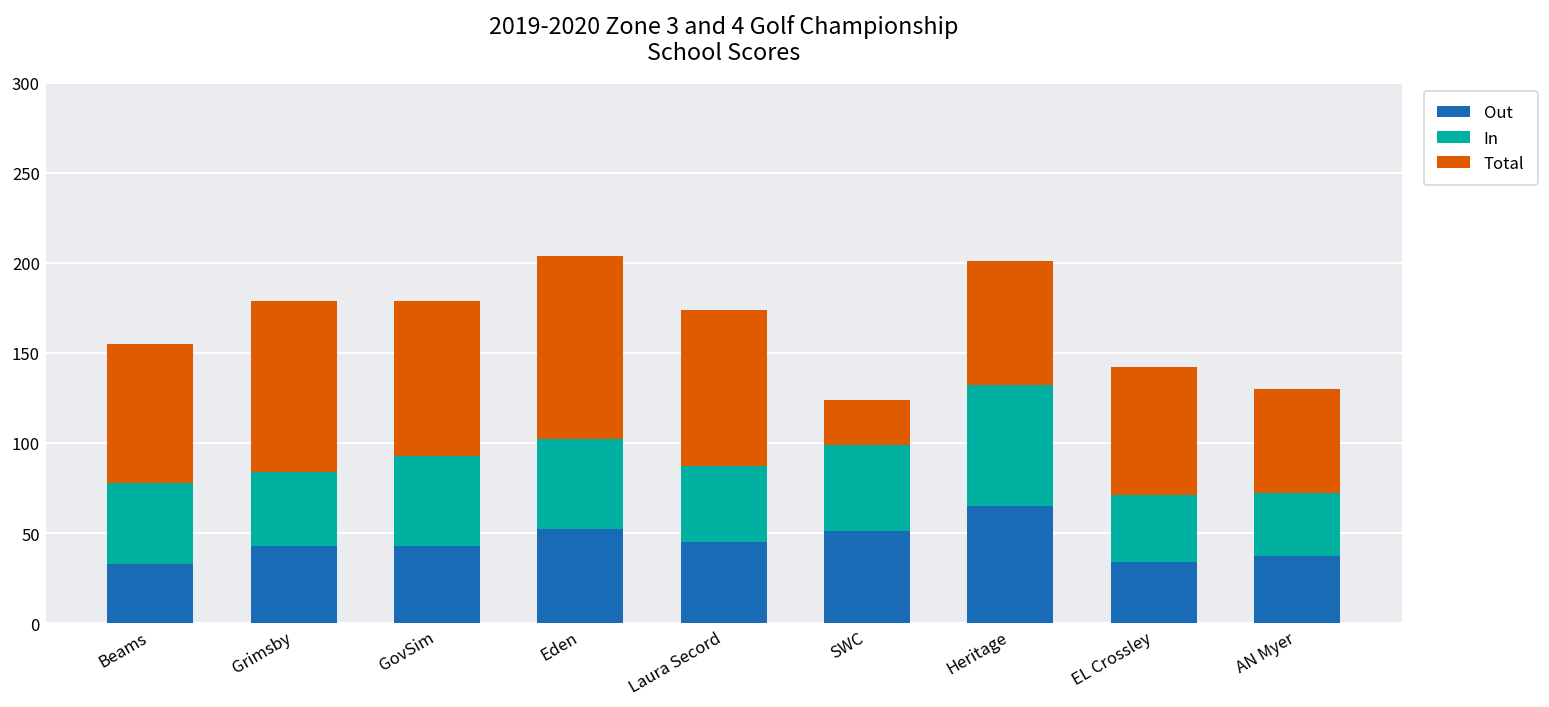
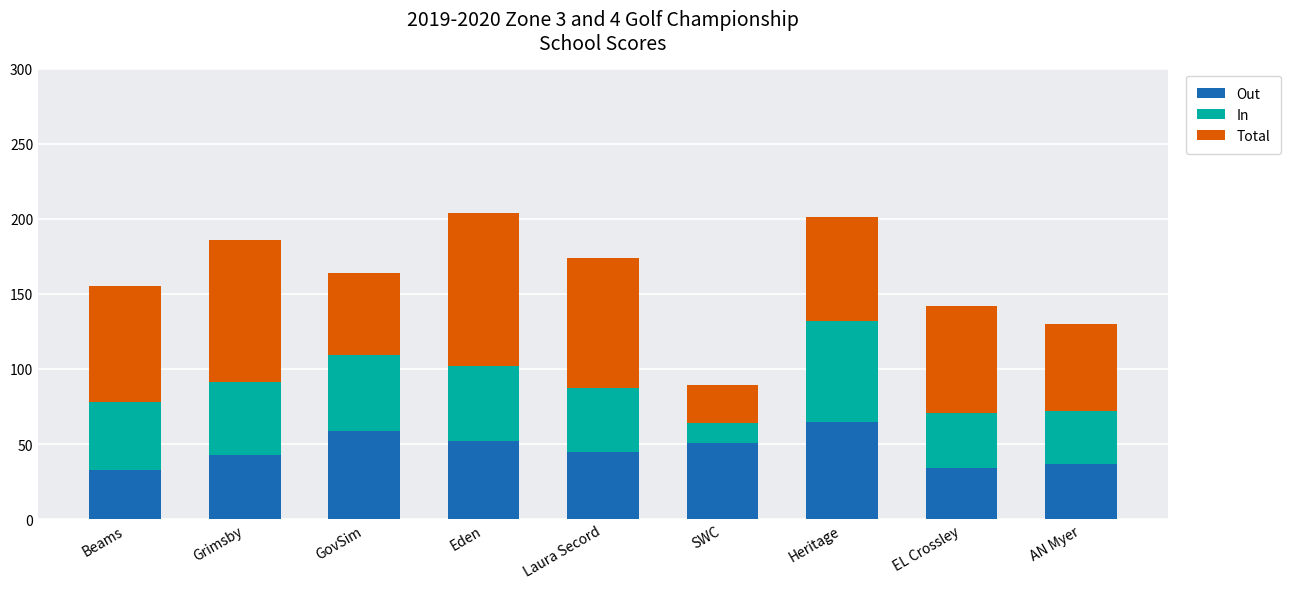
In, Grimsby: 41 -> 48
Out, GovSim: 43 -> 59
Total, GovSim: 86 -> 55
In, SWC: 48 -> 13
